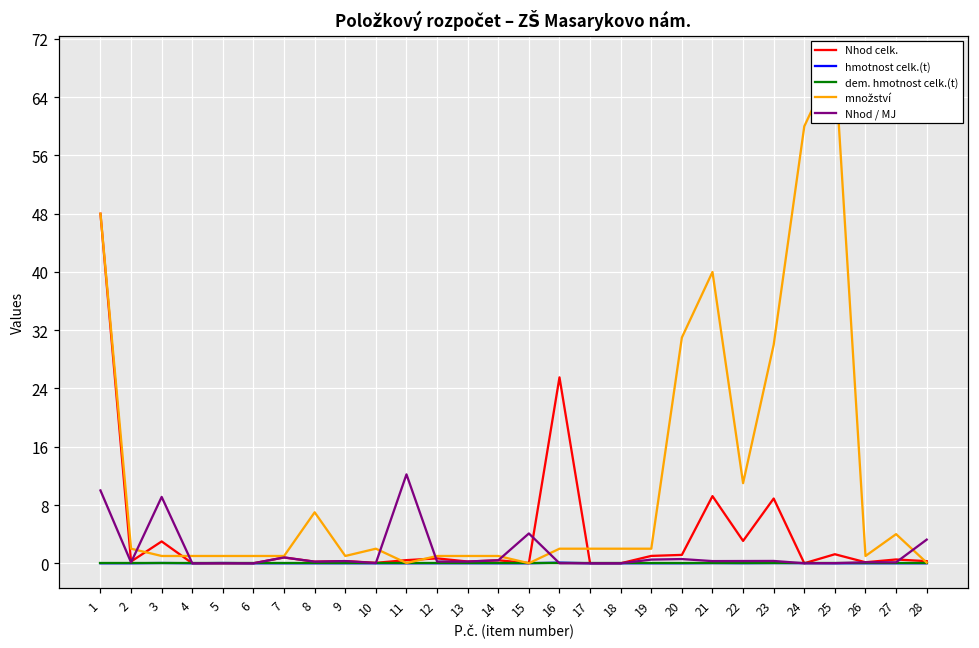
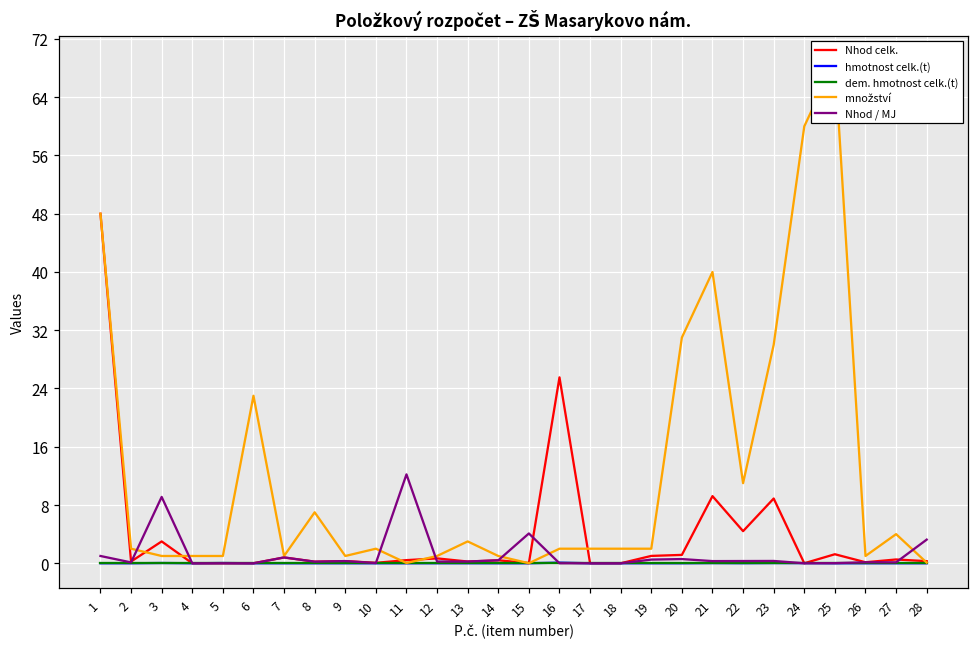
Nhod / MJ, 1: 10 -> 1
množství, 6: 1 -> 23
množství, 13: 1 -> 3
Nhod celk., 22: 3 -> 4
